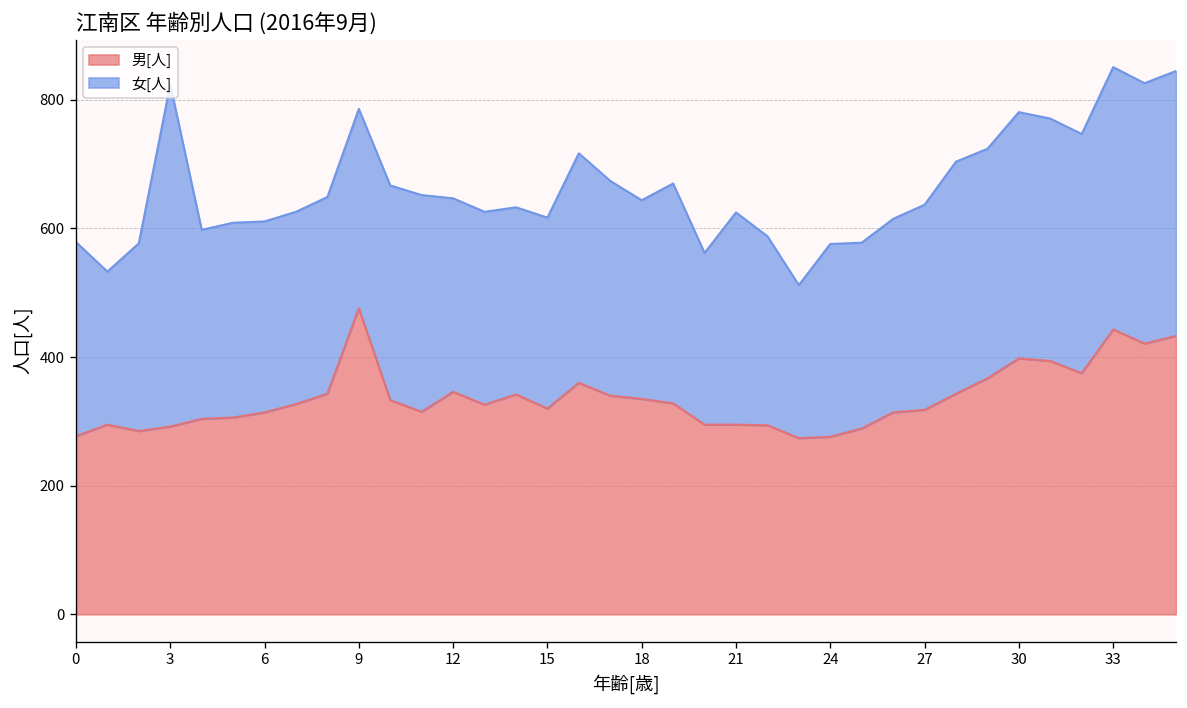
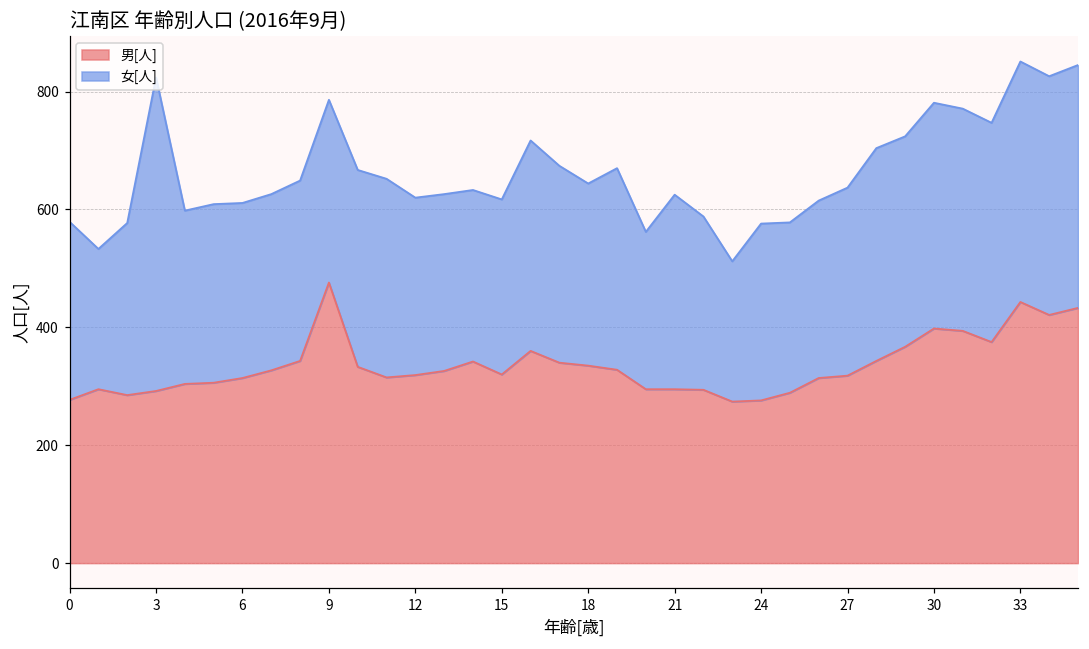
男[人], 12: 350 -> 320
